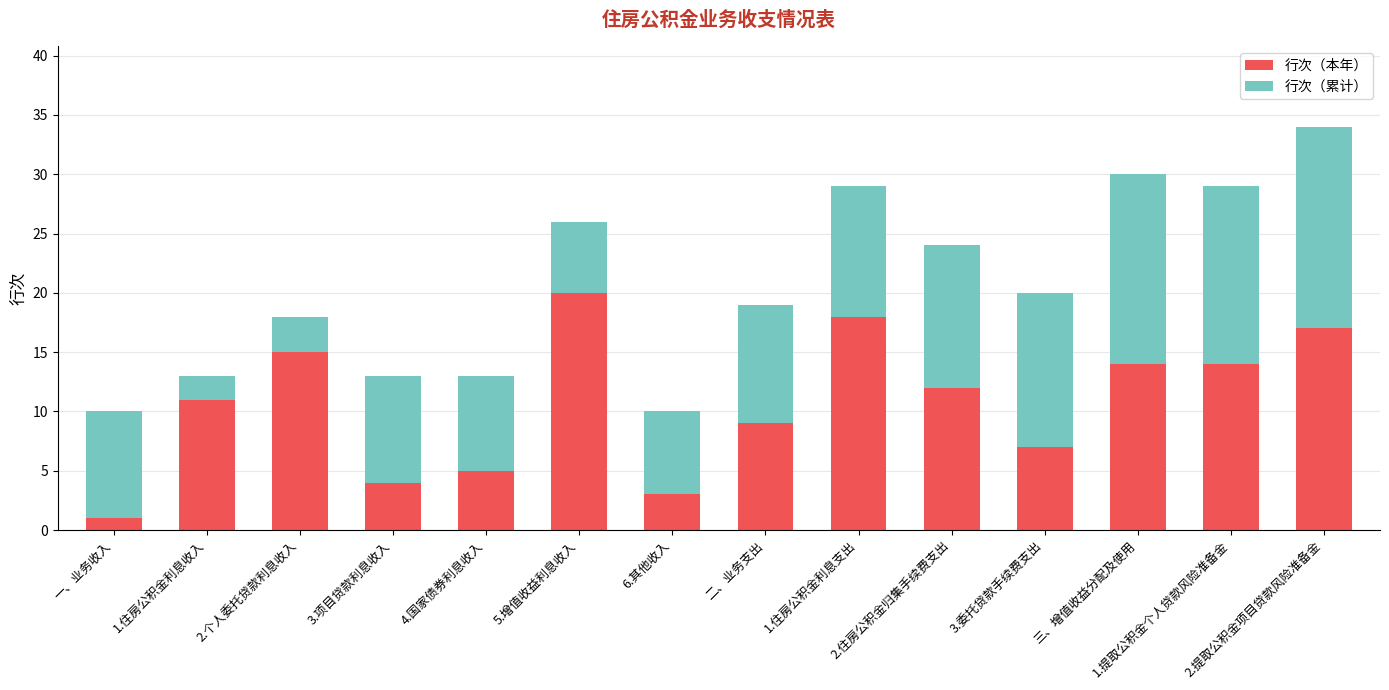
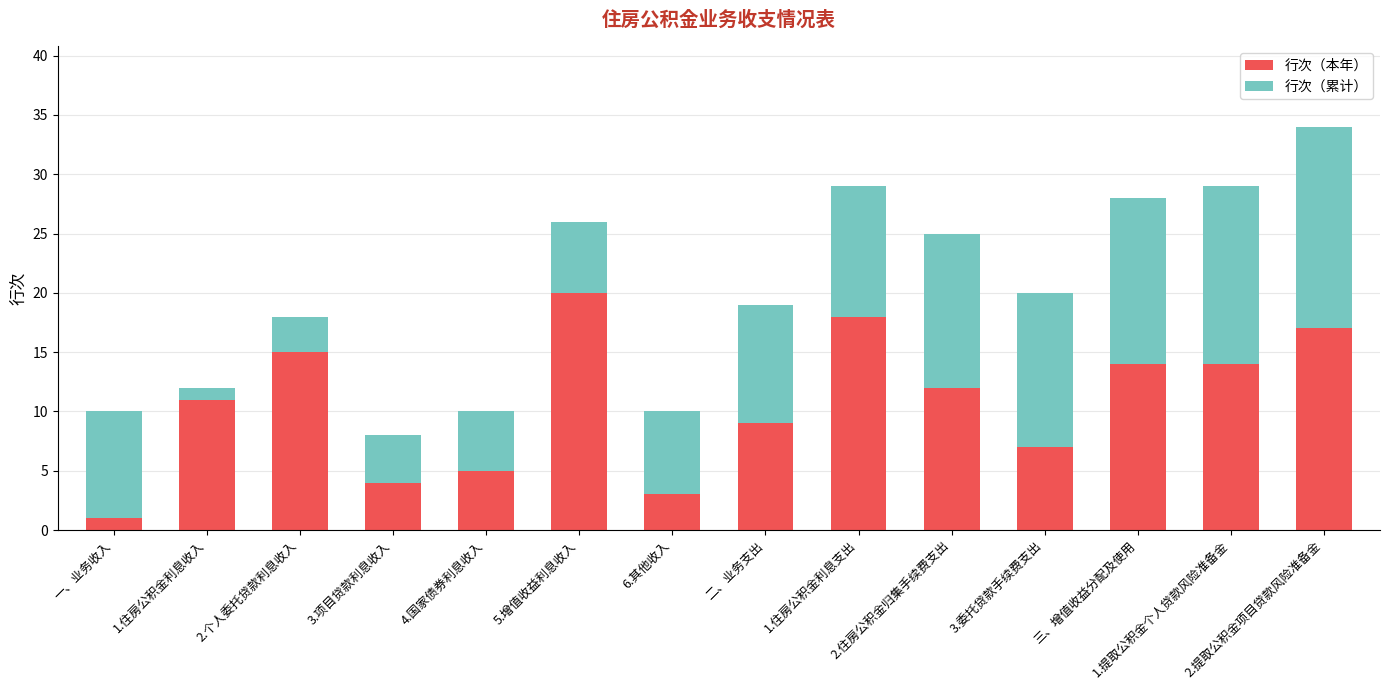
行次（累计）, 1.住房公积金利息收入: 2 -> 1
行次（累计）, 3.项目贷款利息收入: 9 -> 4
行次（累计）, 4.国家债券利息收入: 8 -> 5
行次（累计）, 2.住房公积金归集手续费支出: 12 -> 13
行次（累计）, 三、增值收益分配及使用: 16 -> 14
